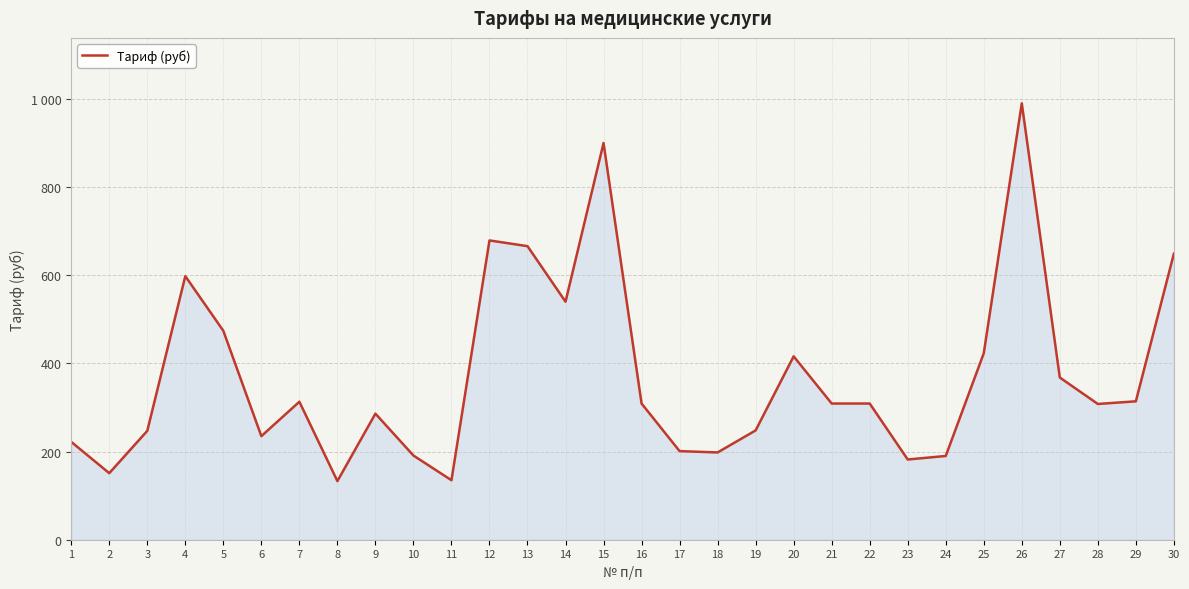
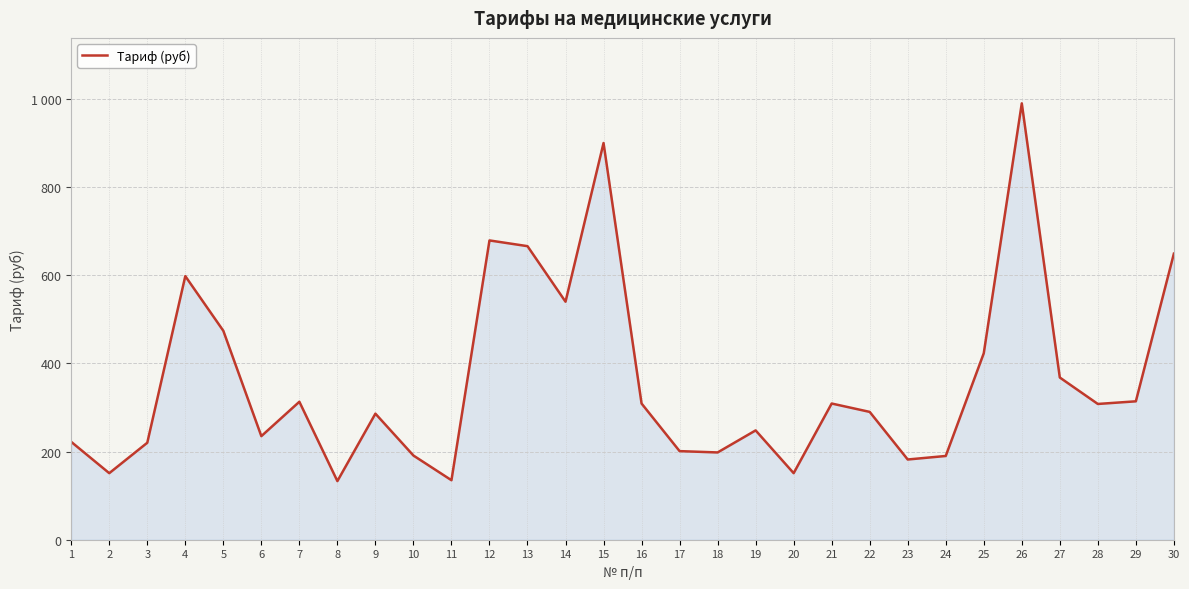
3: 250 -> 220
20: 420 -> 150
22: 310 -> 290
